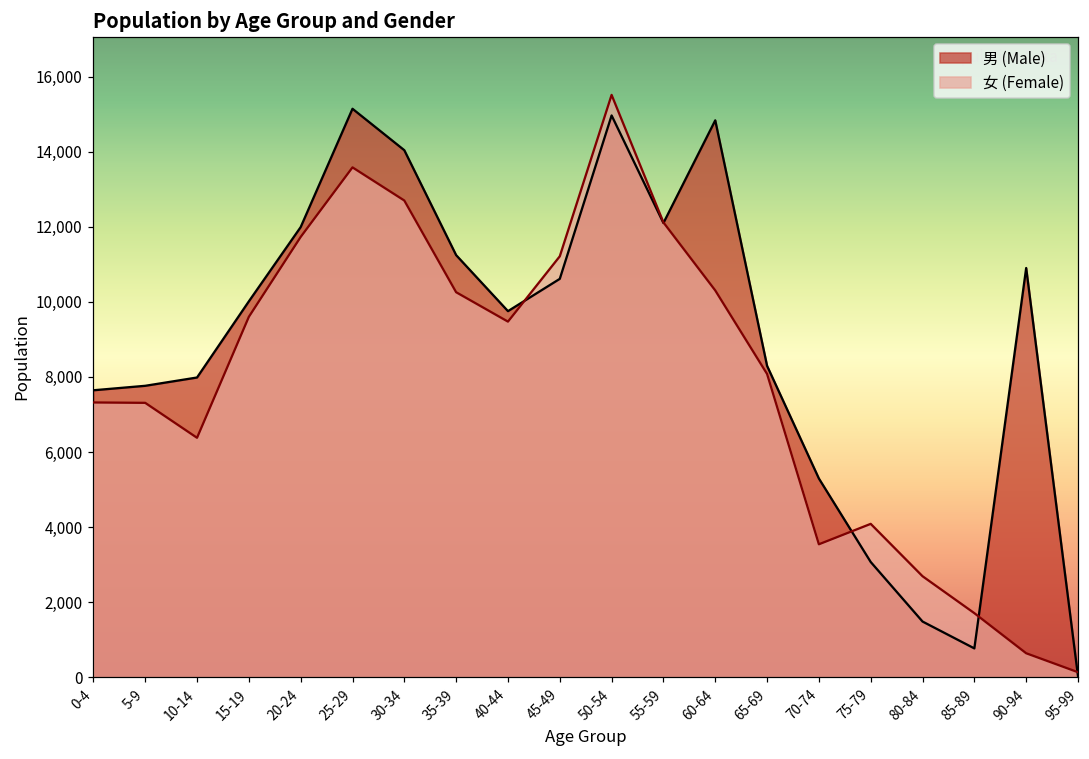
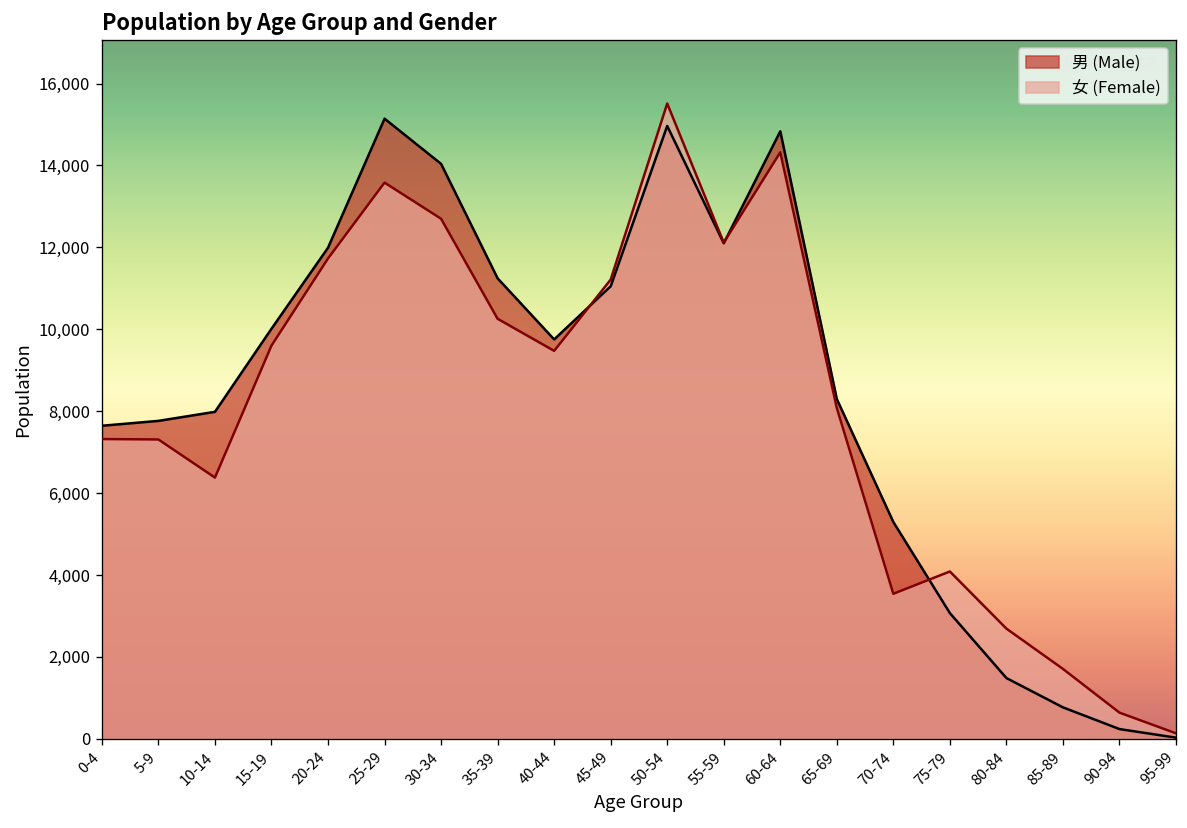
男 (Male), 45-49: 10,600 -> 11,100
女 (Female), 60-64: 10,300 -> 14,300
男 (Male), 90-94: 10,900 -> 200
